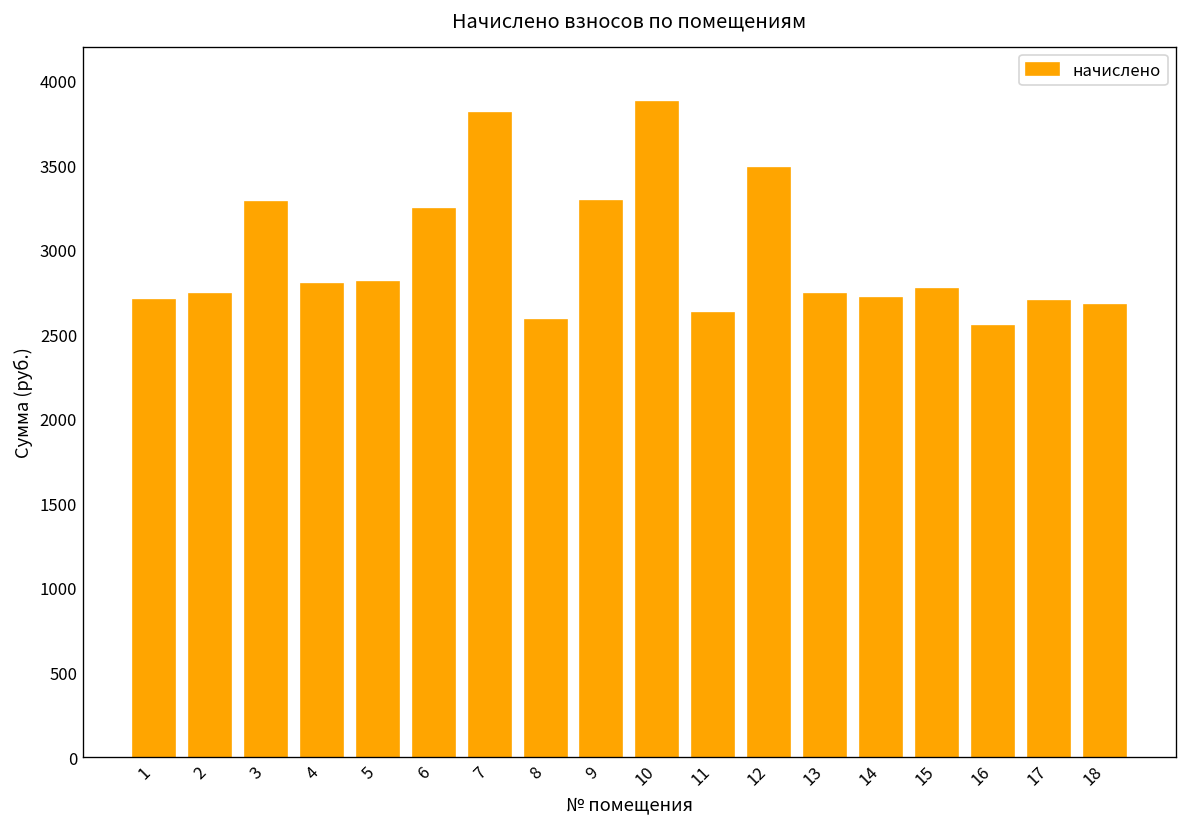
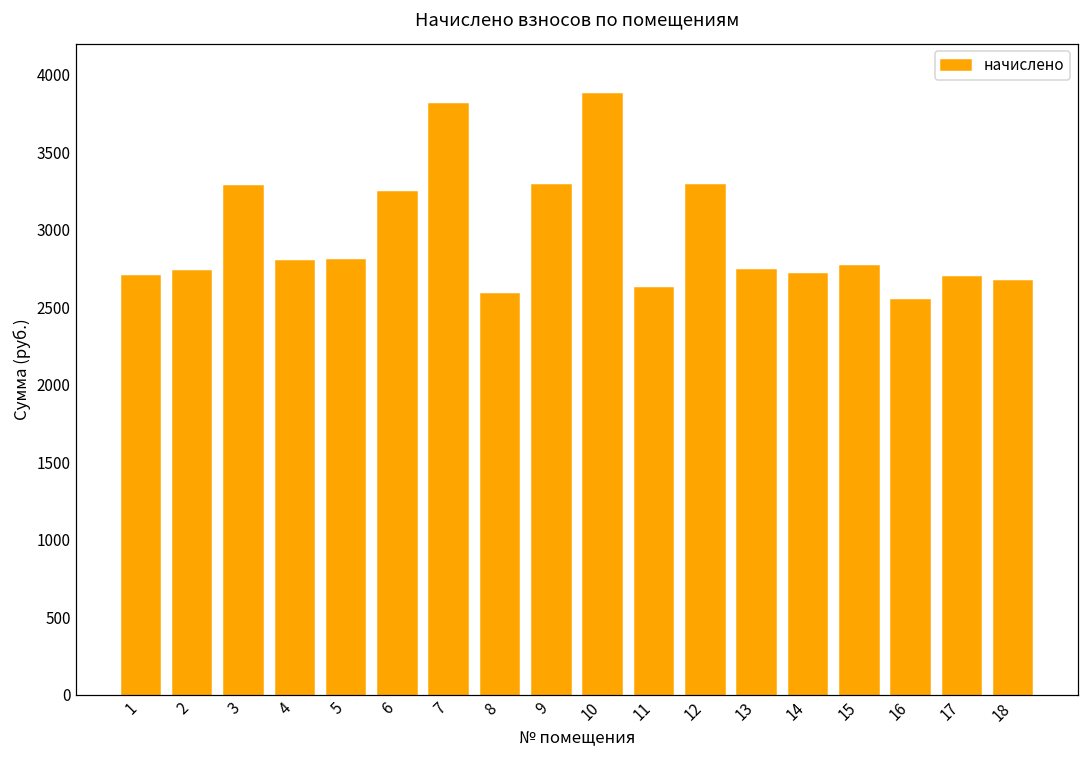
12: 3480 -> 3290
